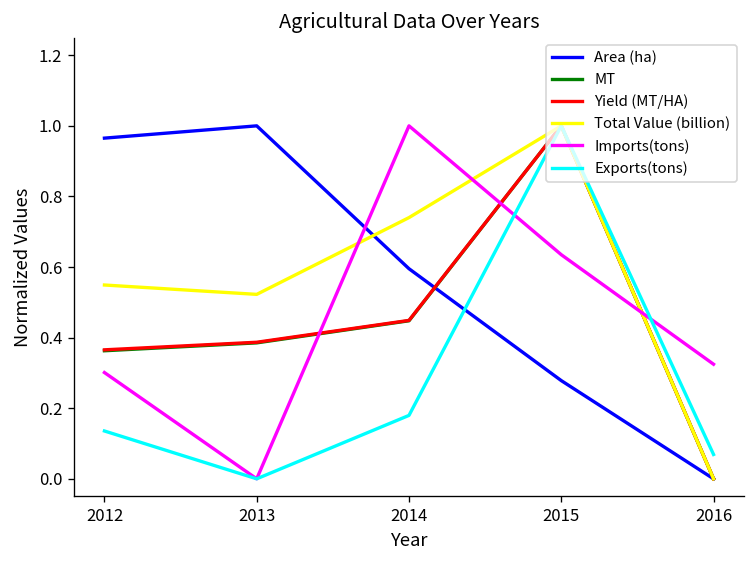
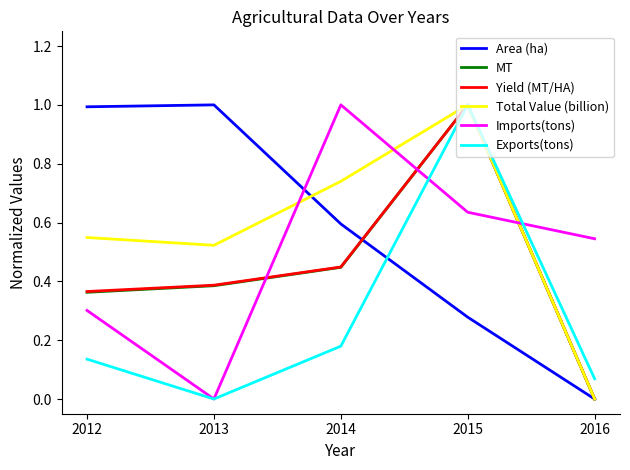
Area (ha), 2012: 0.97 -> 0.99
Imports(tons), 2016: 0.32 -> 0.54
